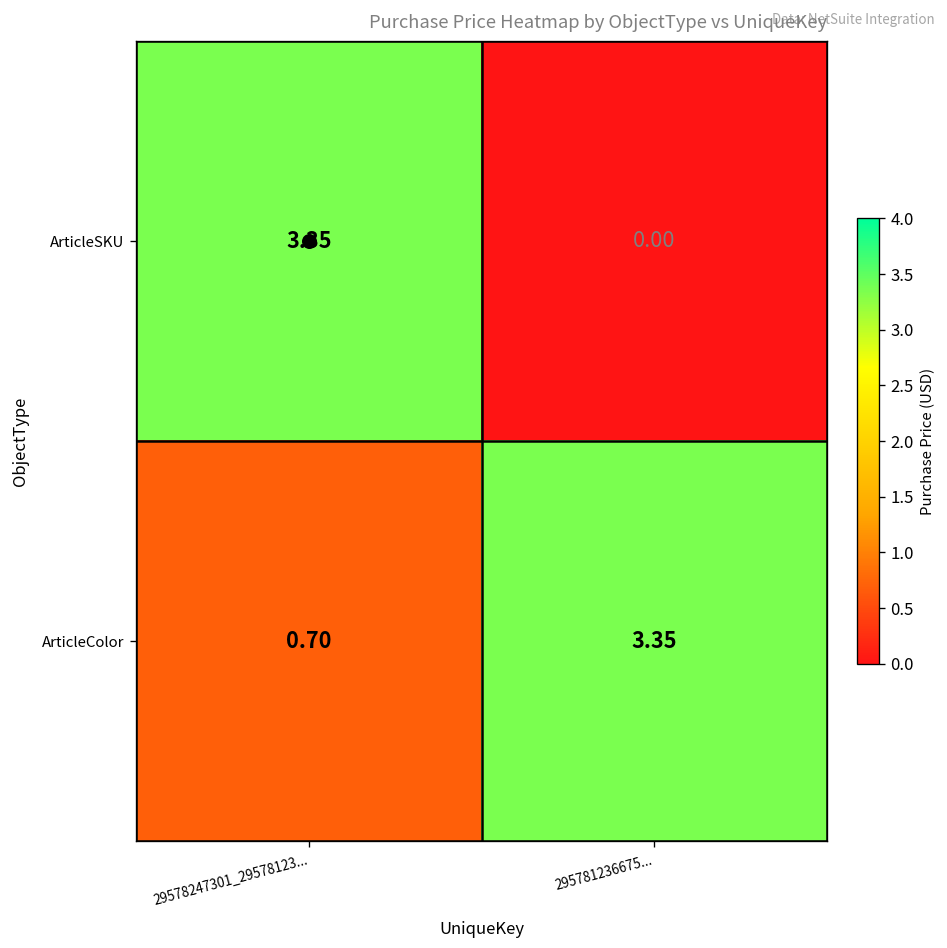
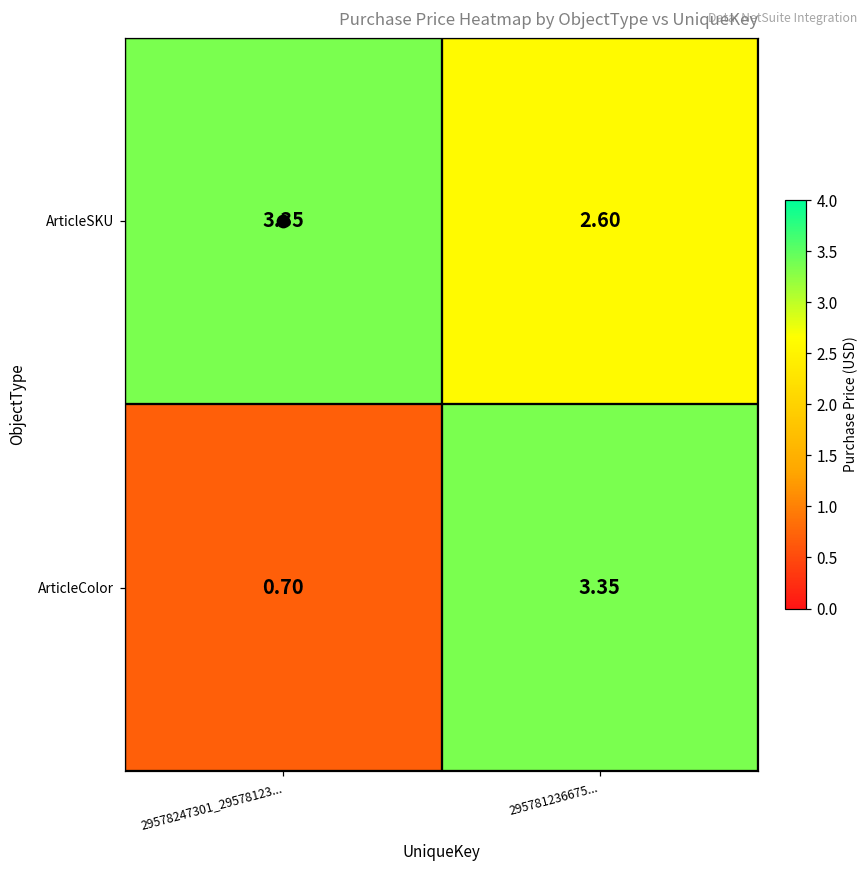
ArticleSKU, 295781236675...: 0.00 -> 2.60
